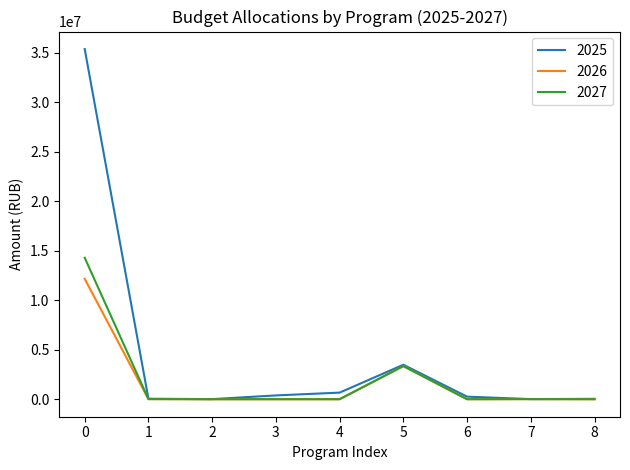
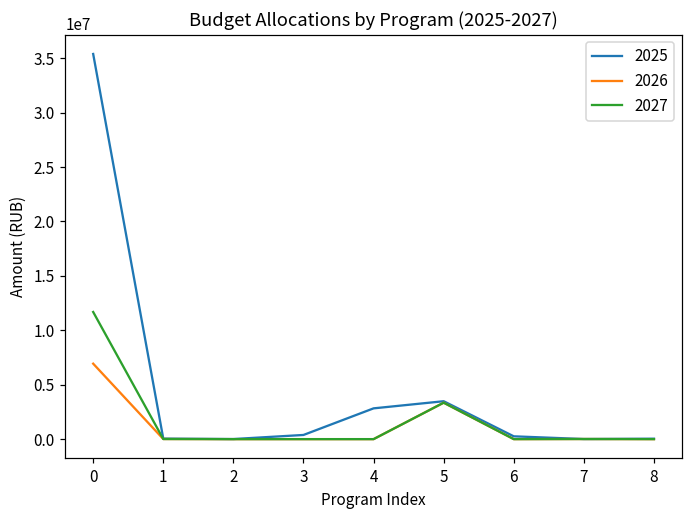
2026, 0: 12000000 -> 7000000
2027, 0: 14000000 -> 12000000
2025, 4: 1000000 -> 3000000
